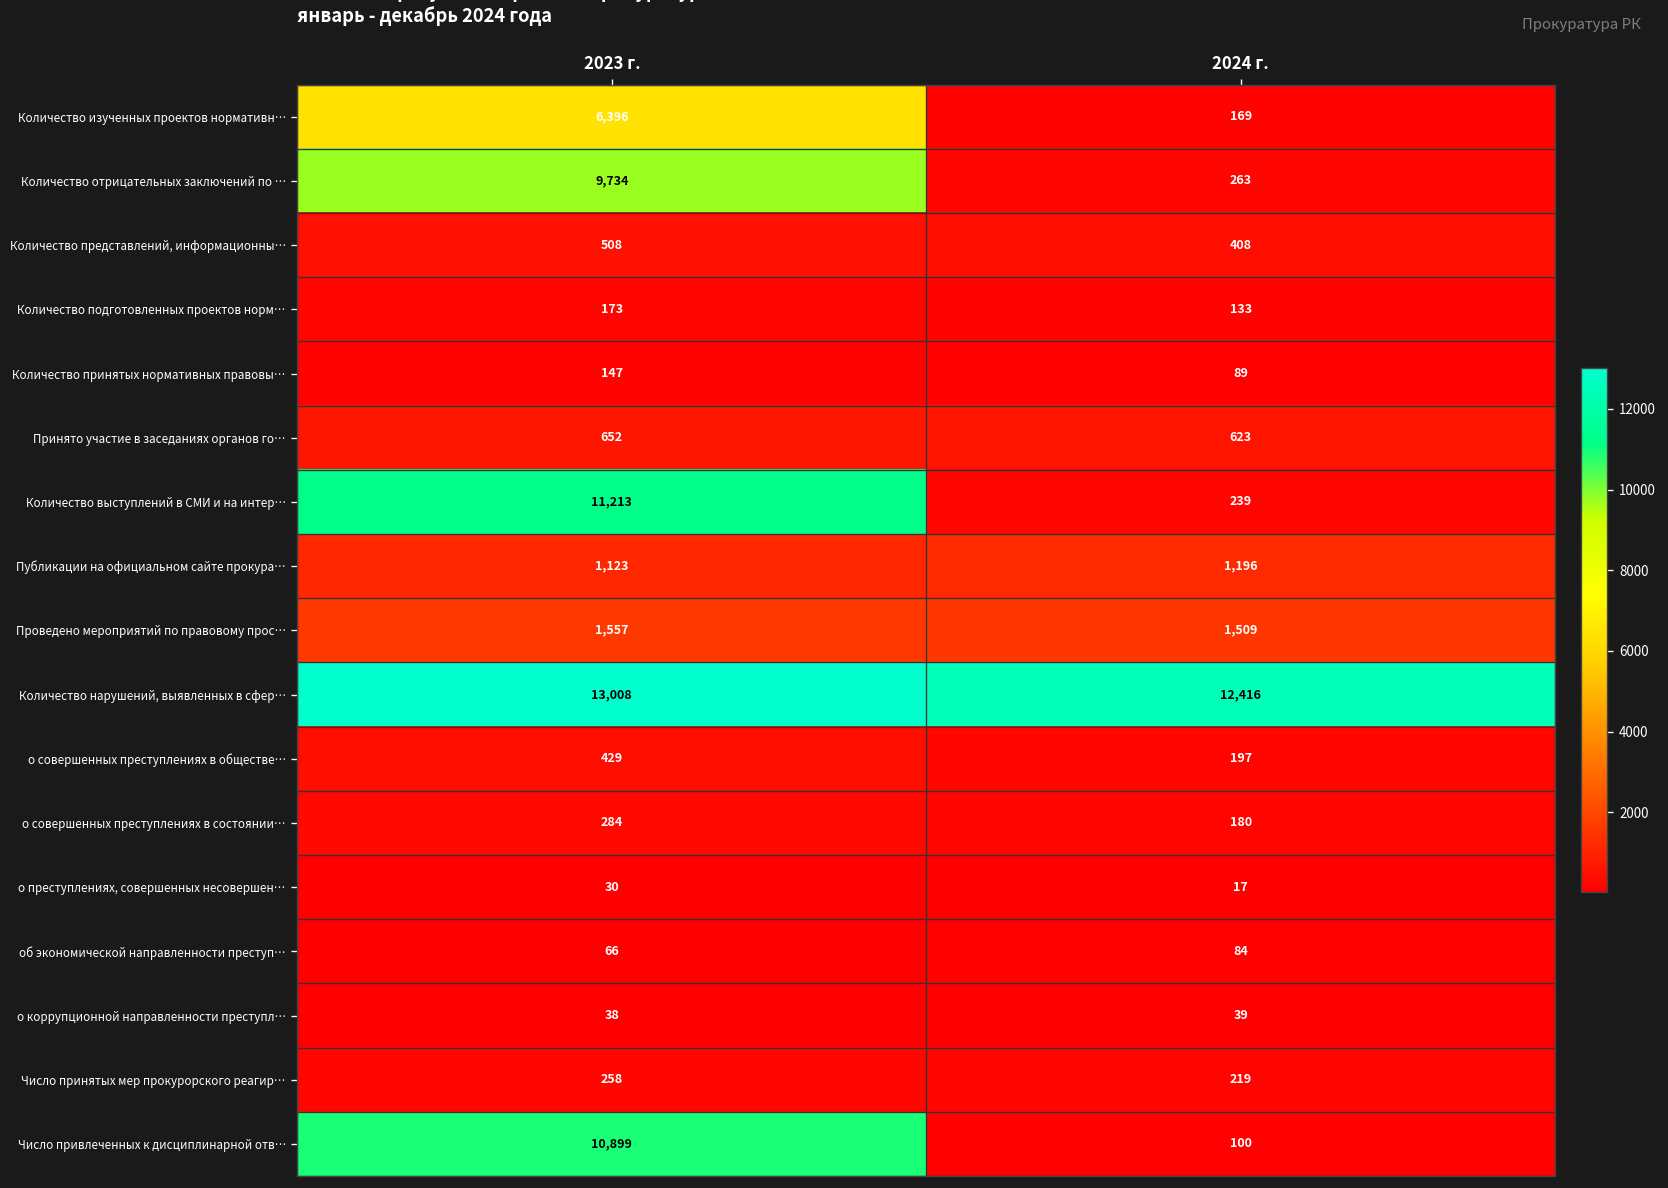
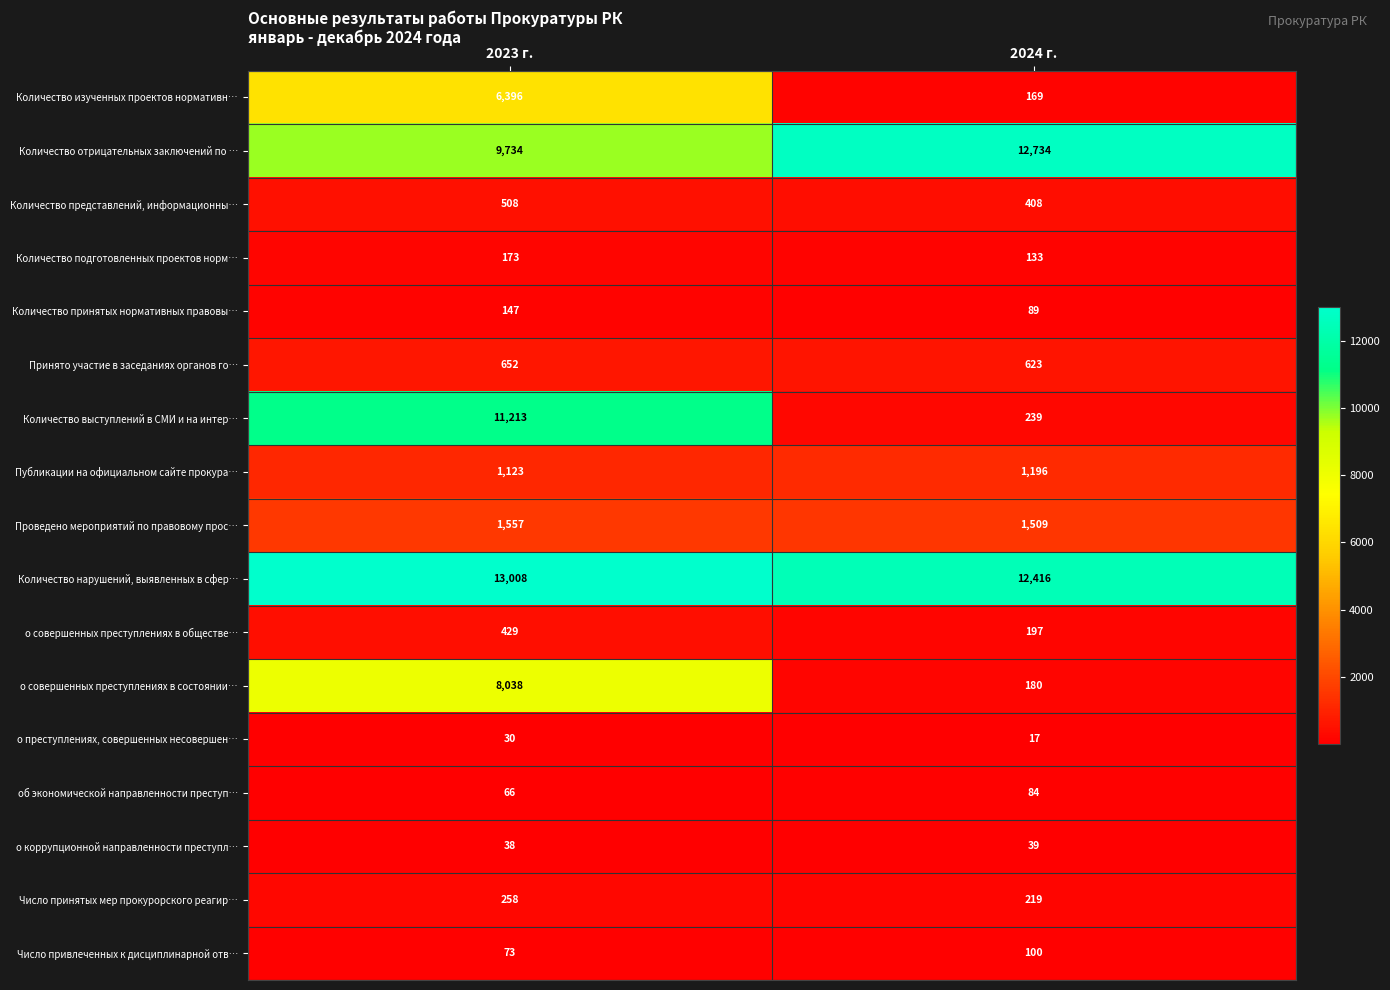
Количество отрицательных заключений по …, 2024 г.: 263 -> 12,734
о совершенных преступлениях в состоянии…, 2023 г.: 284 -> 8,038
Число привлеченных к дисциплинарной отв…, 2023 г.: 10,899 -> 73
